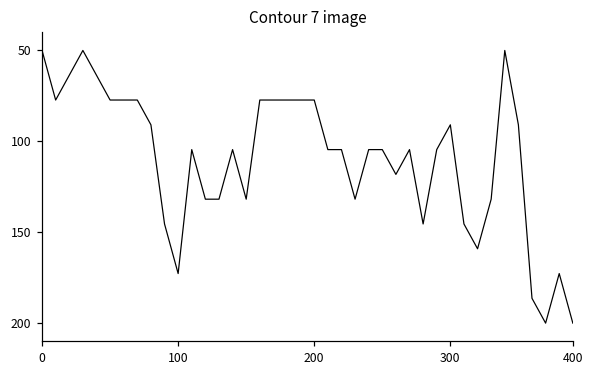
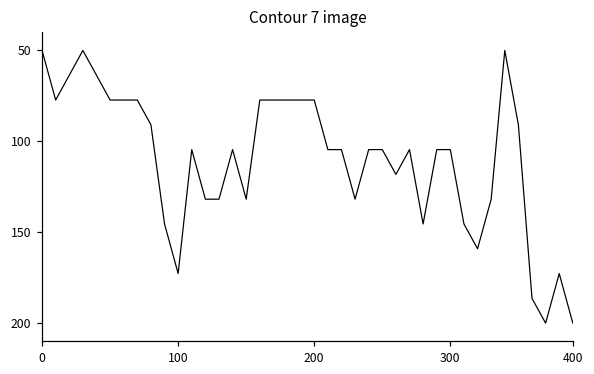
300: 91 -> 105
